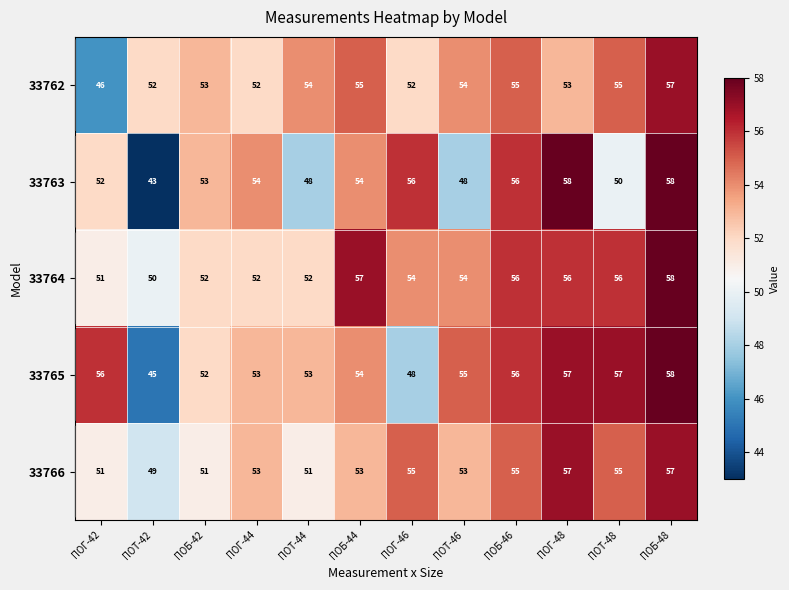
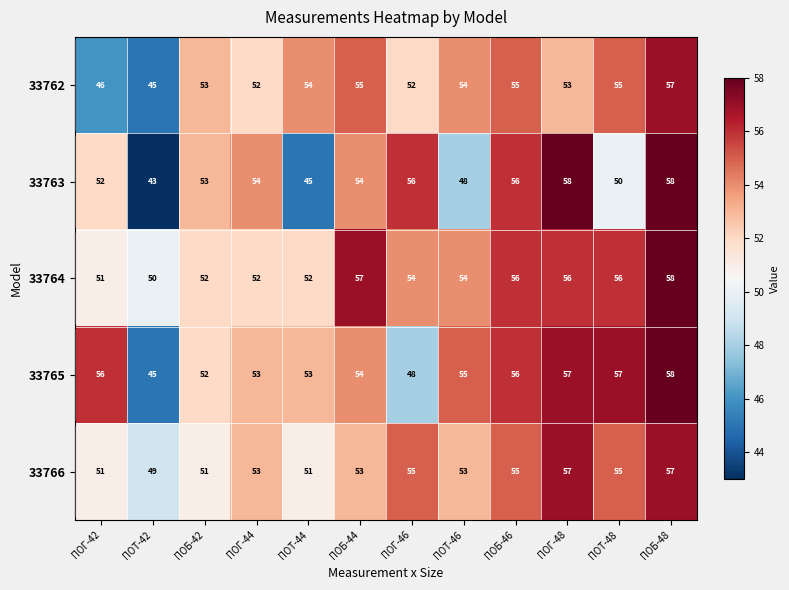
33762, ПОТ-42: 52 -> 45
33763, ПОТ-44: 48 -> 45
